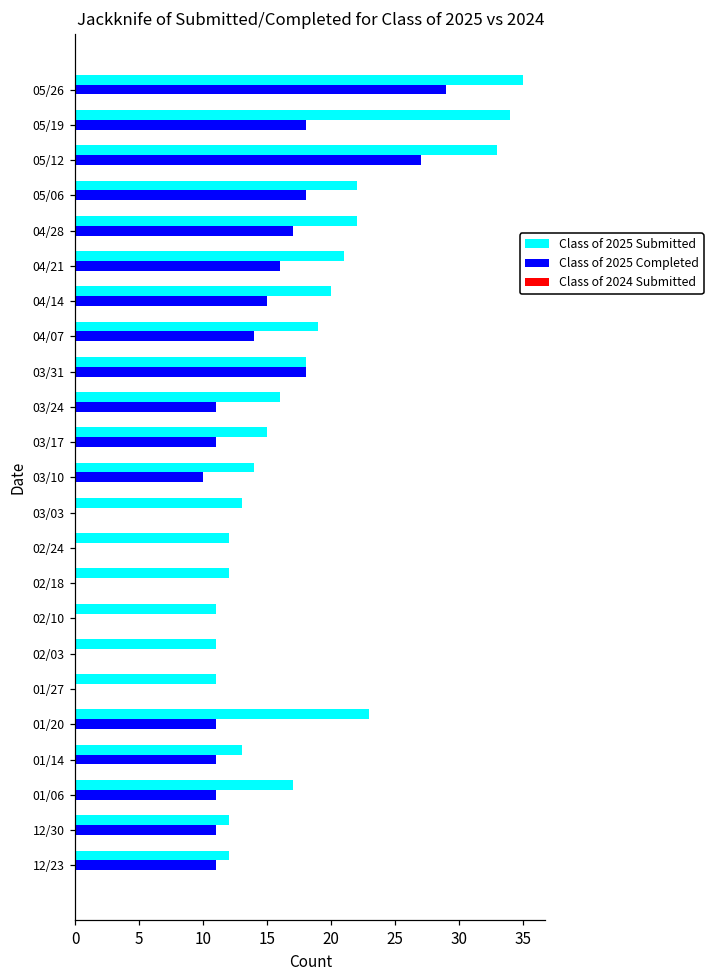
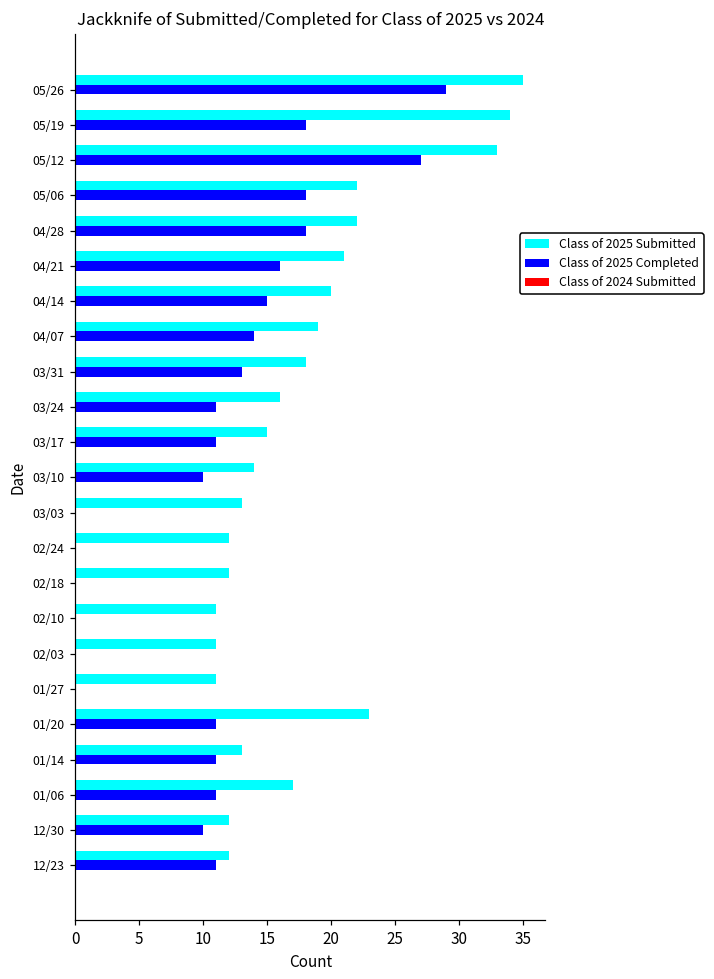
Class of 2025 Completed, 04/28: 17 -> 18
Class of 2025 Completed, 03/31: 18 -> 13
Class of 2025 Completed, 12/30: 11 -> 10
